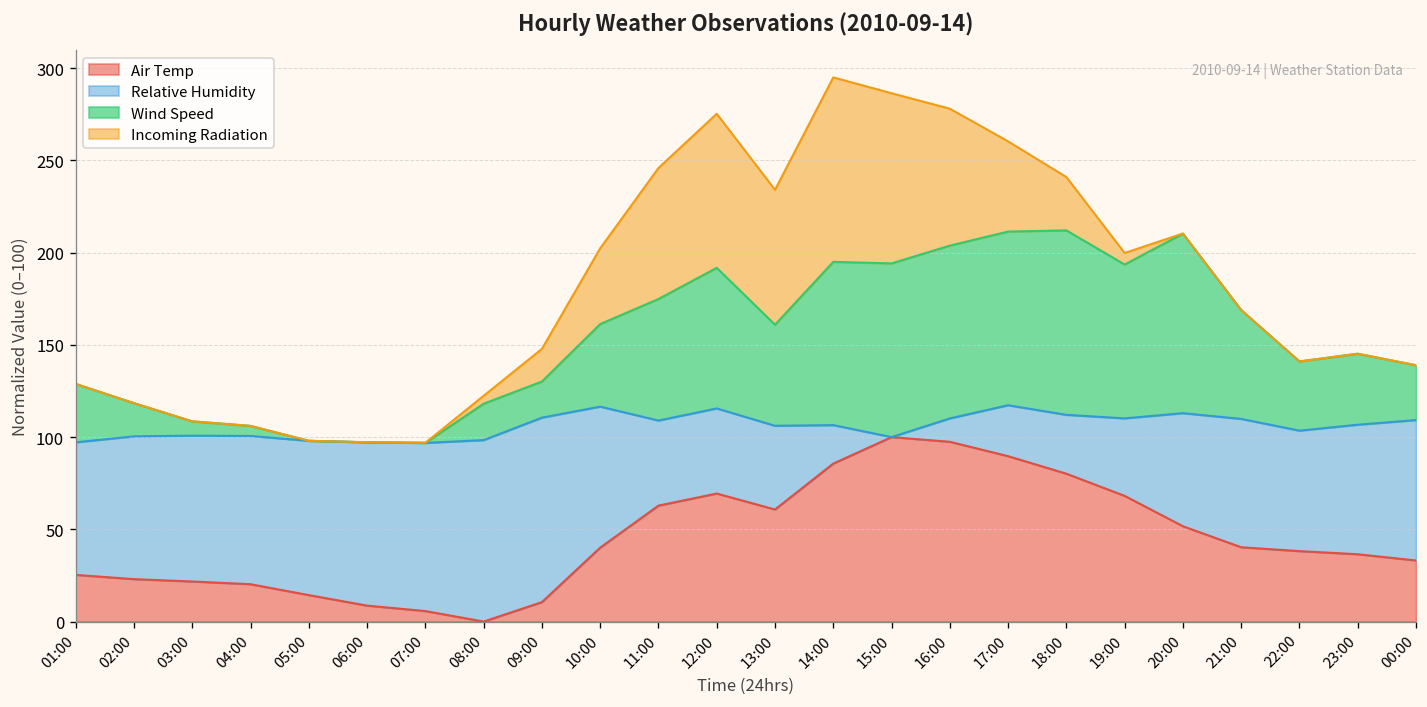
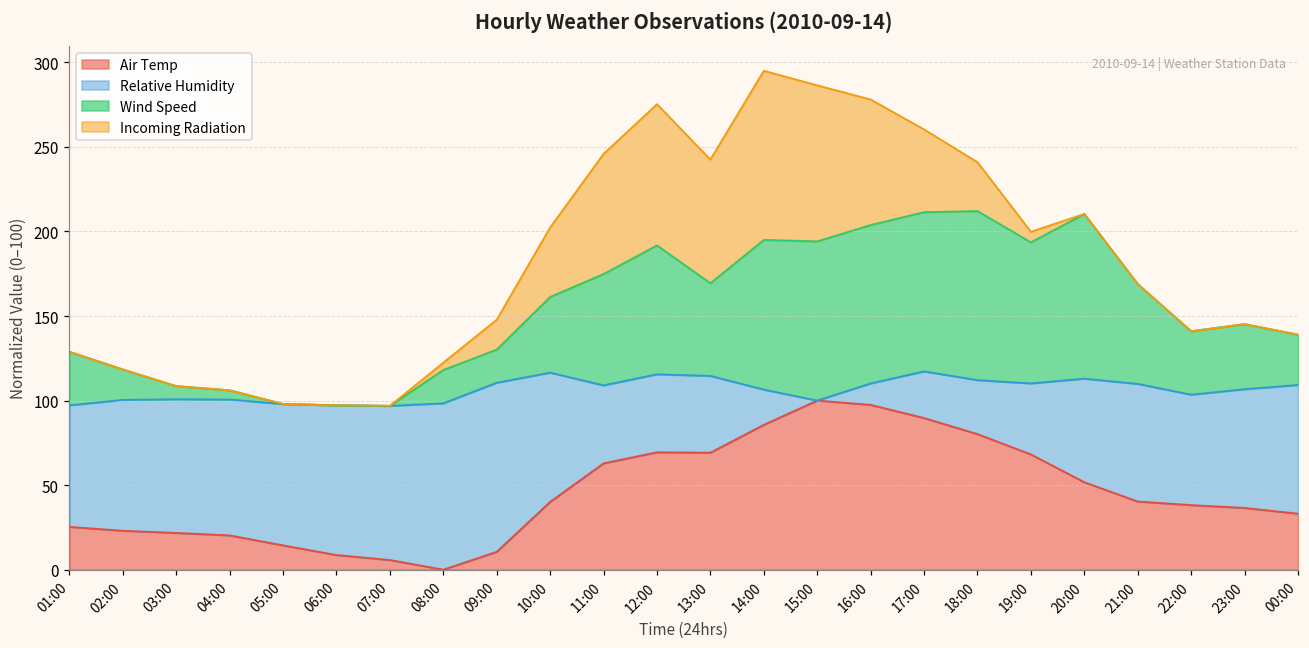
Air Temp, 13:00: 61 -> 69
